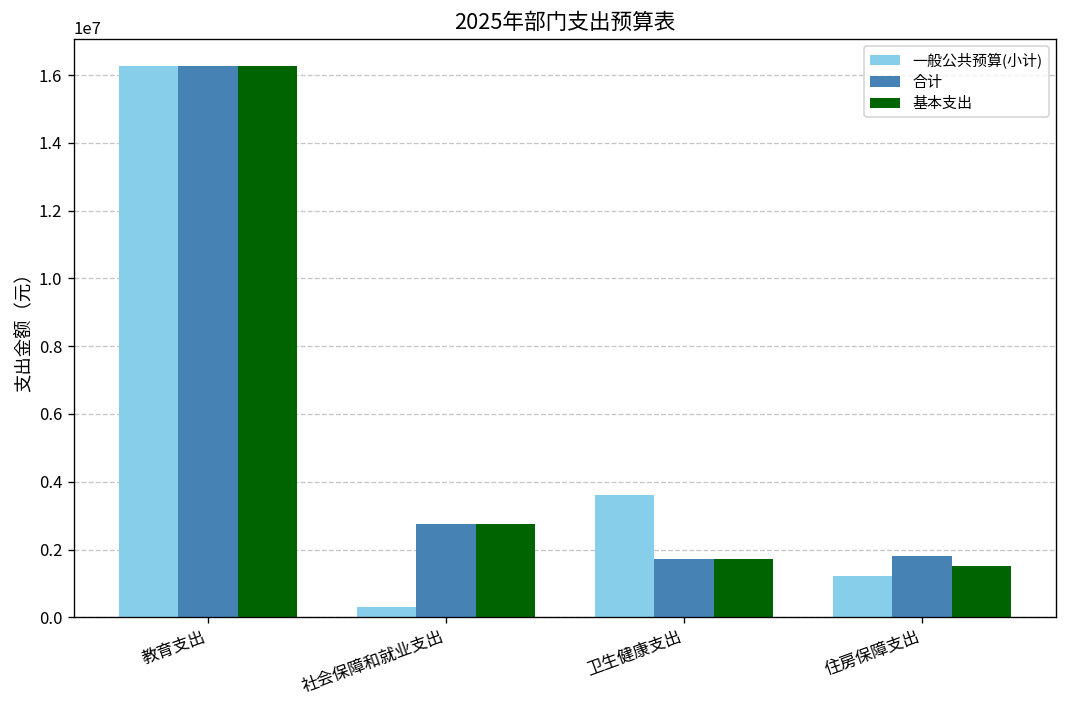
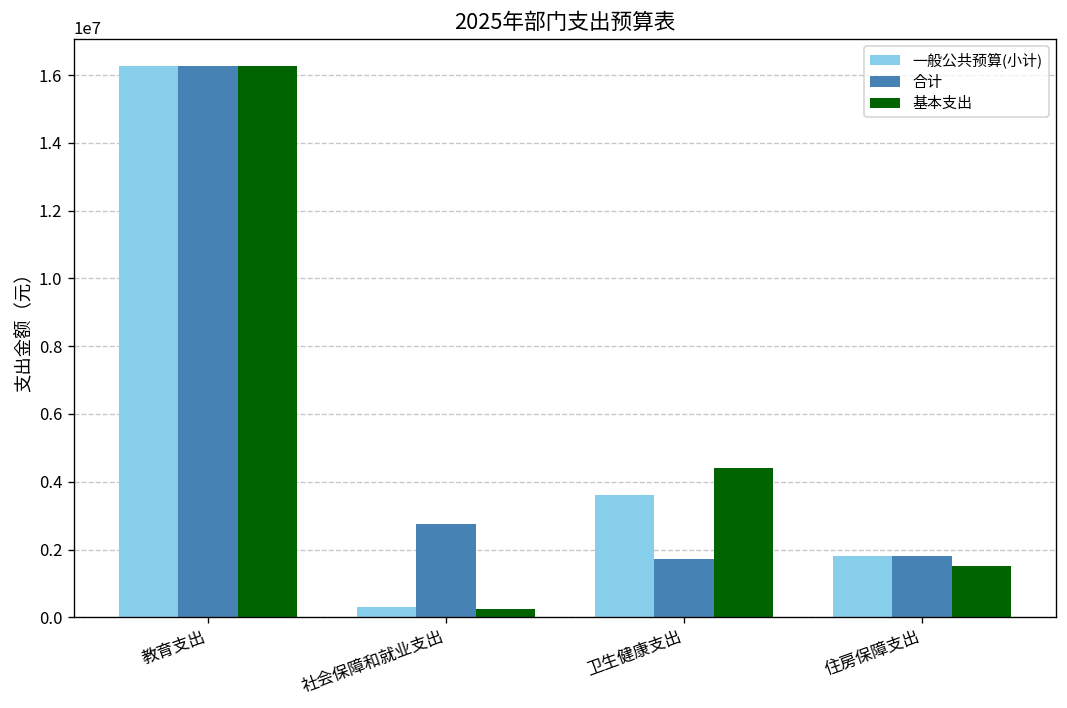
基本支出, 社会保障和就业支出: 2700000 -> 200000
基本支出, 卫生健康支出: 1700000 -> 4400000
一般公共预算(小计), 住房保障支出: 1200000 -> 1800000
